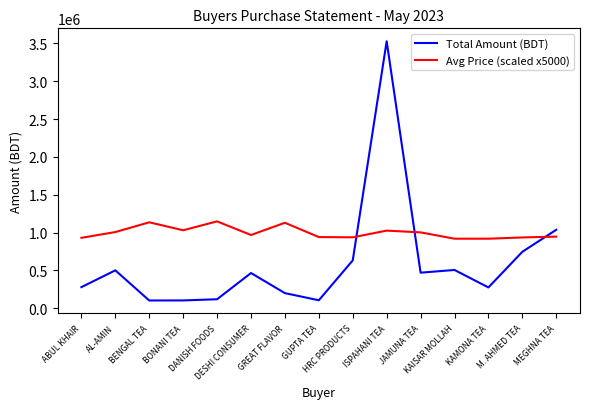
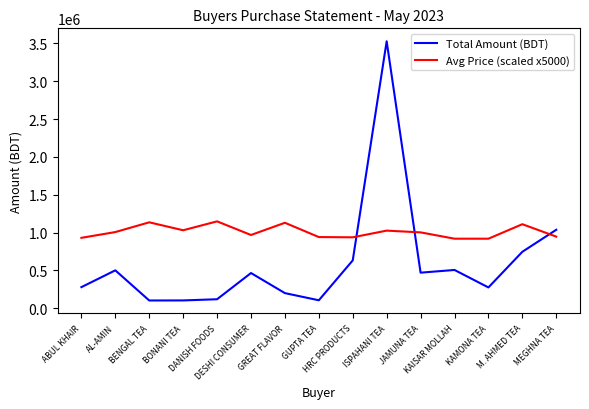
Avg Price (scaled x5000), M. AHMED TEA: 900000 -> 1100000
